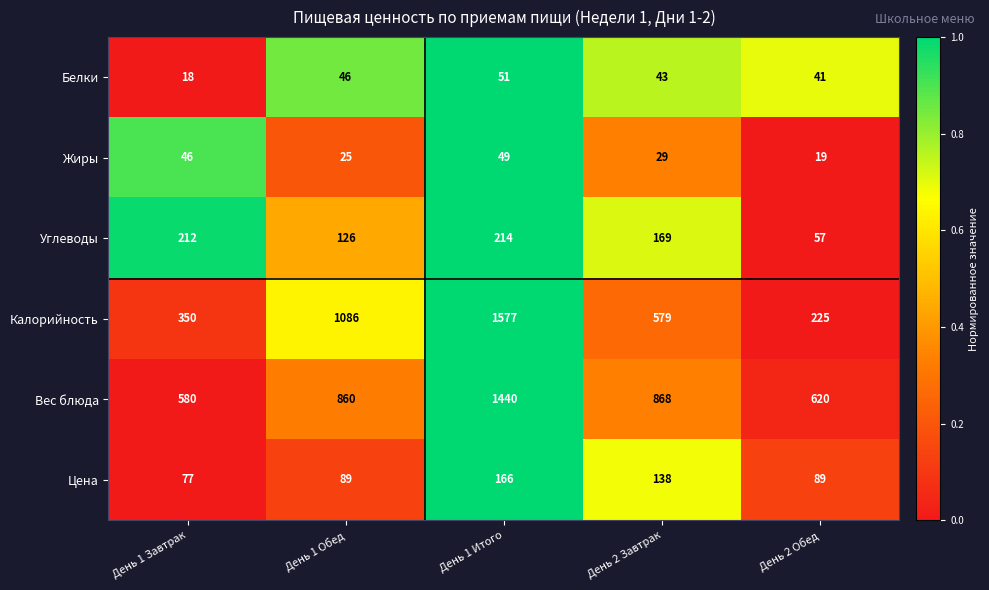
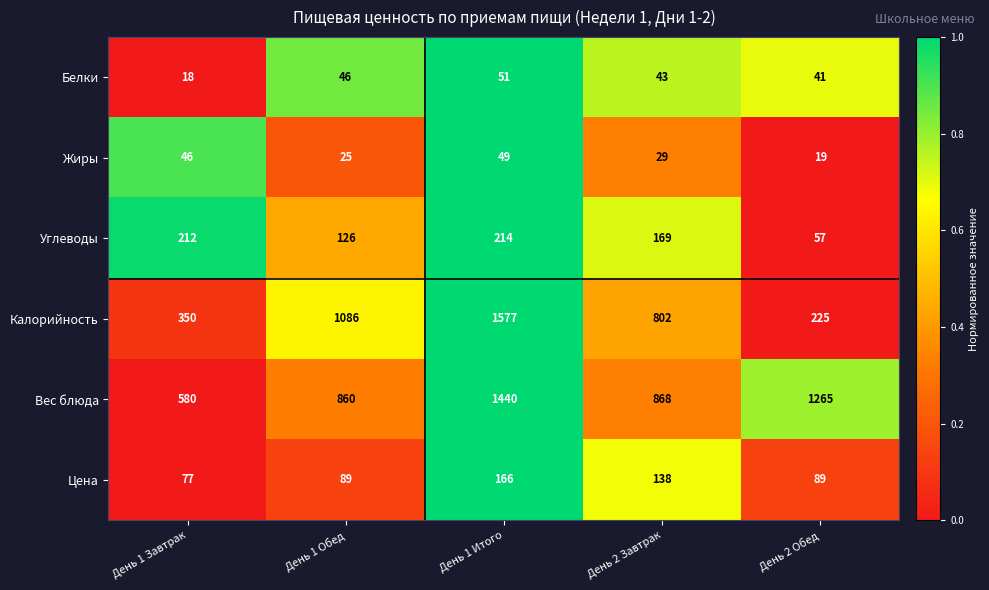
Калорийность, День 2 Завтрак: 579 -> 802
Вес блюда, День 2 Обед: 620 -> 1265
